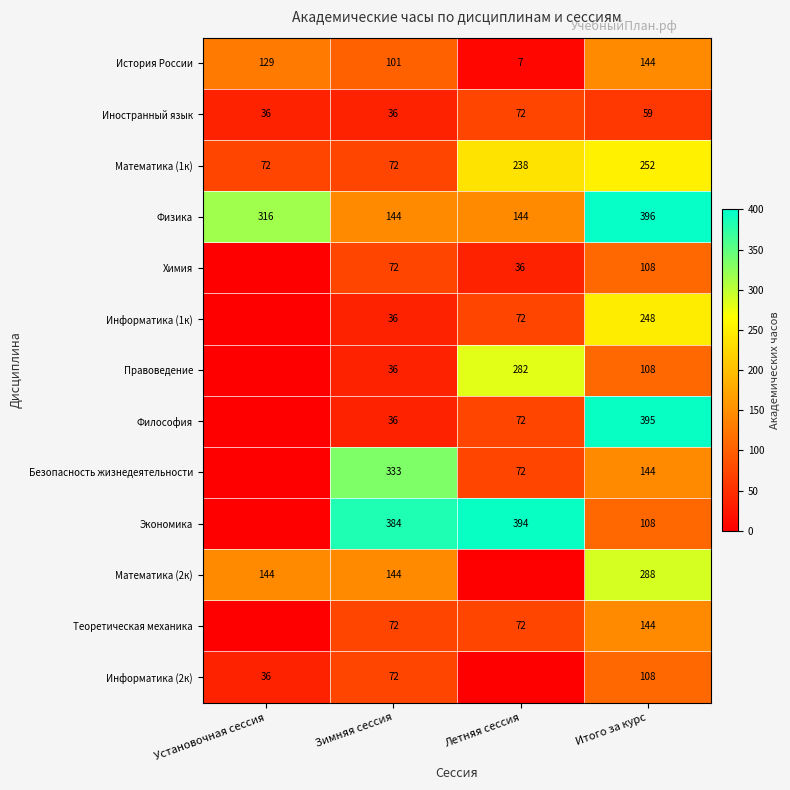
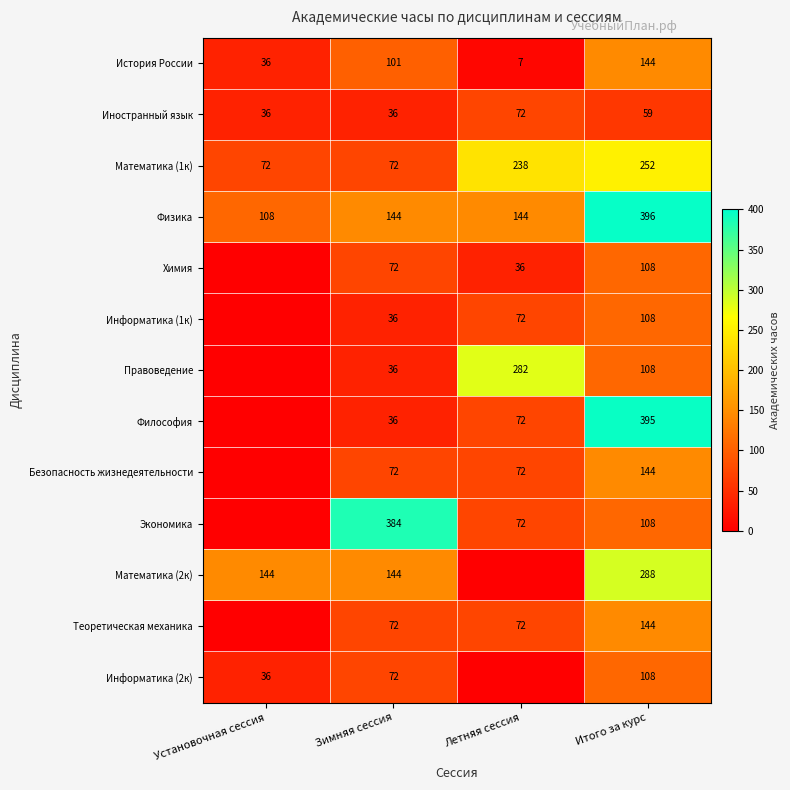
История России, Установочная сессия: 129 -> 36
Физика, Установочная сессия: 316 -> 108
Информатика (1к), Итого за курс: 248 -> 108
Безопасность жизнедеятельности, Зимняя сессия: 333 -> 72
Экономика, Летняя сессия: 394 -> 72
